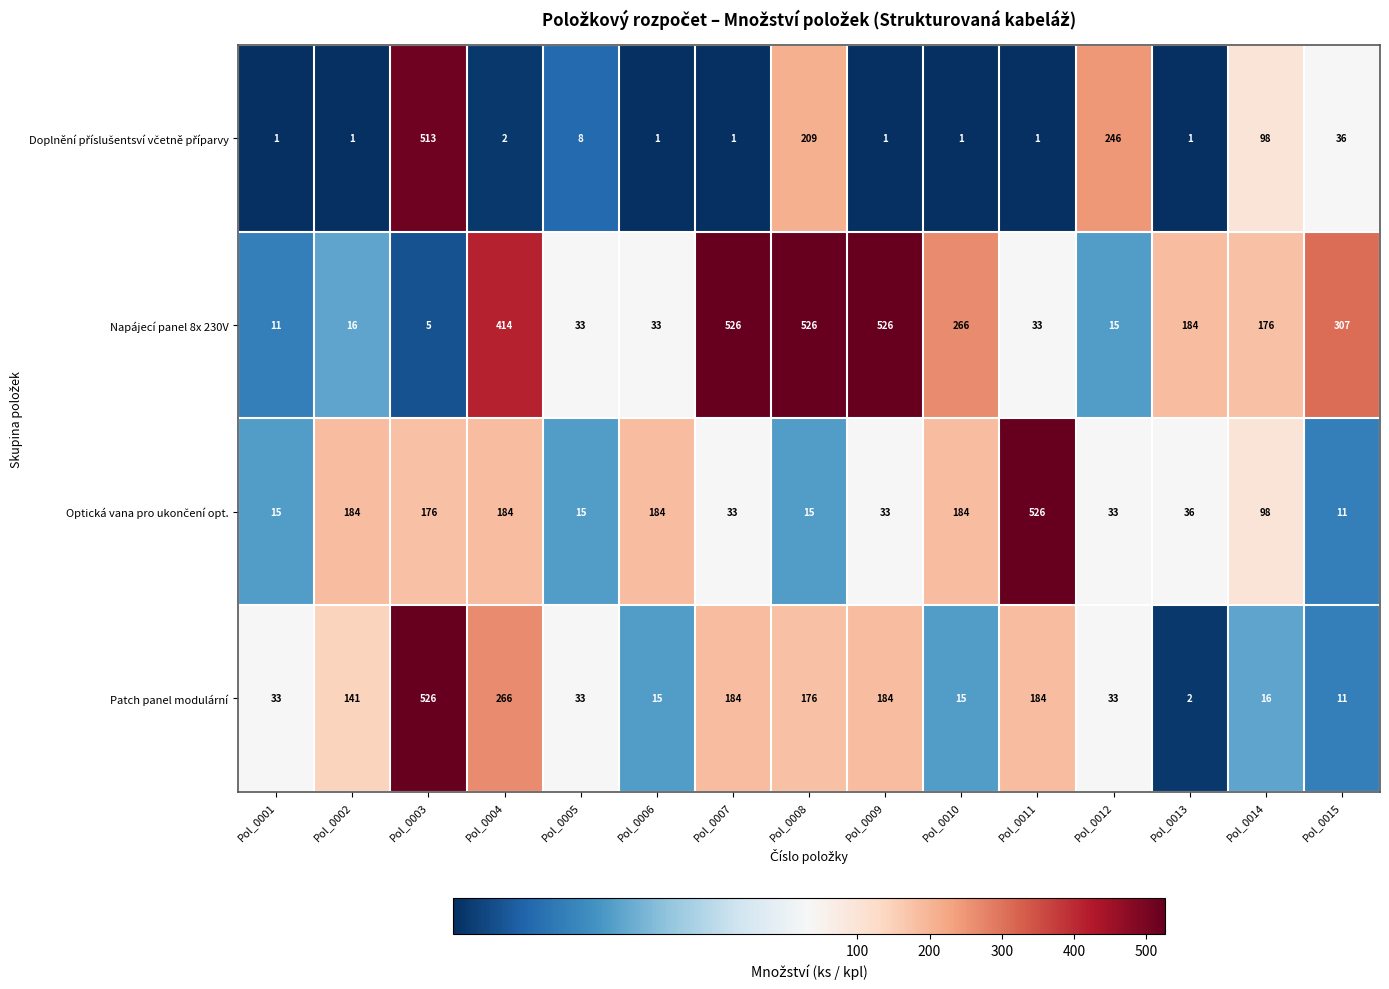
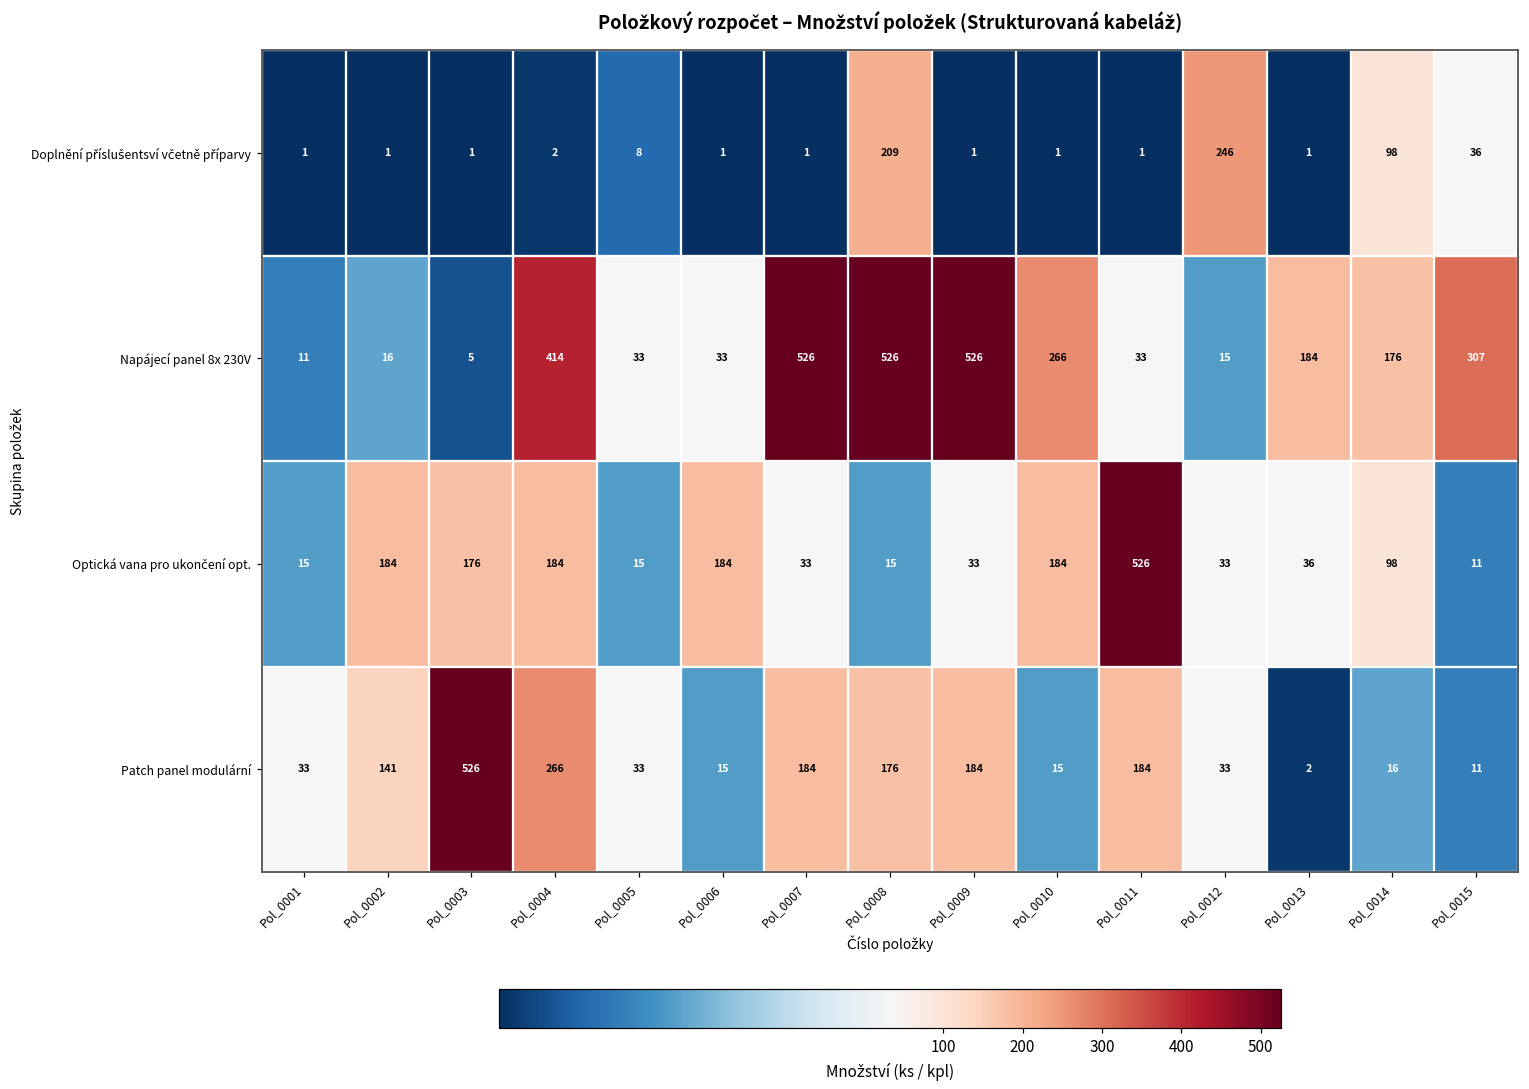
Doplnění příslušentsví včetně příparvy, Pol_0003: 513 -> 1
